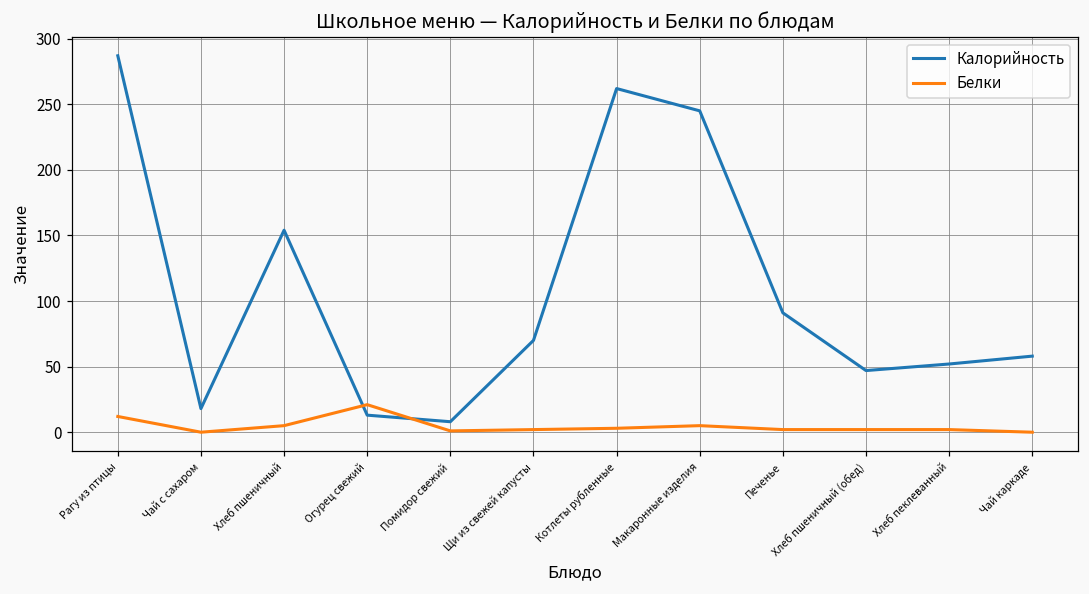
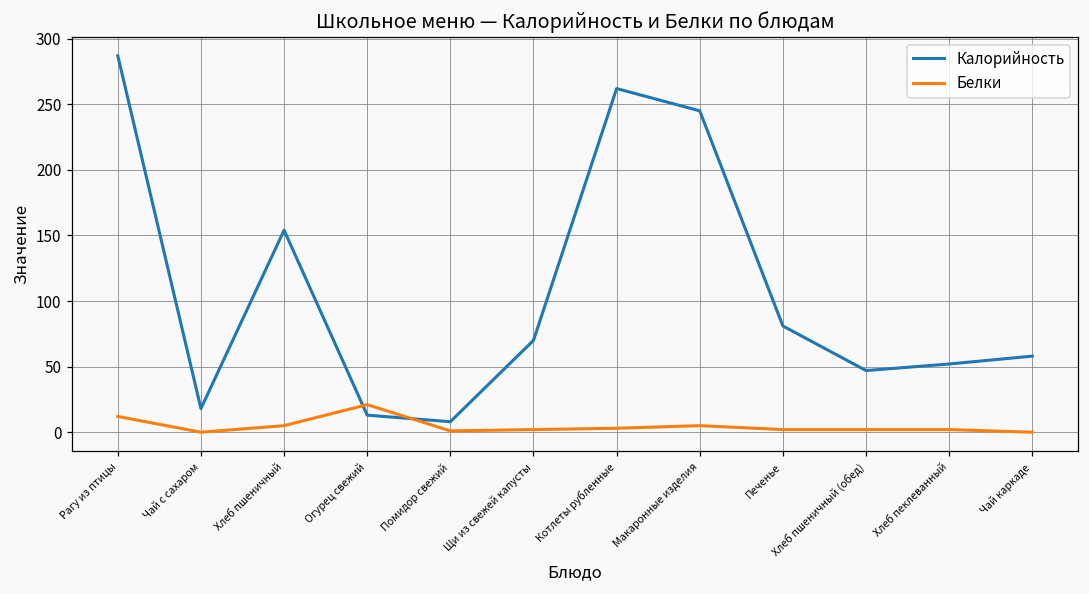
Калорийность, Печенье: 91 -> 81
